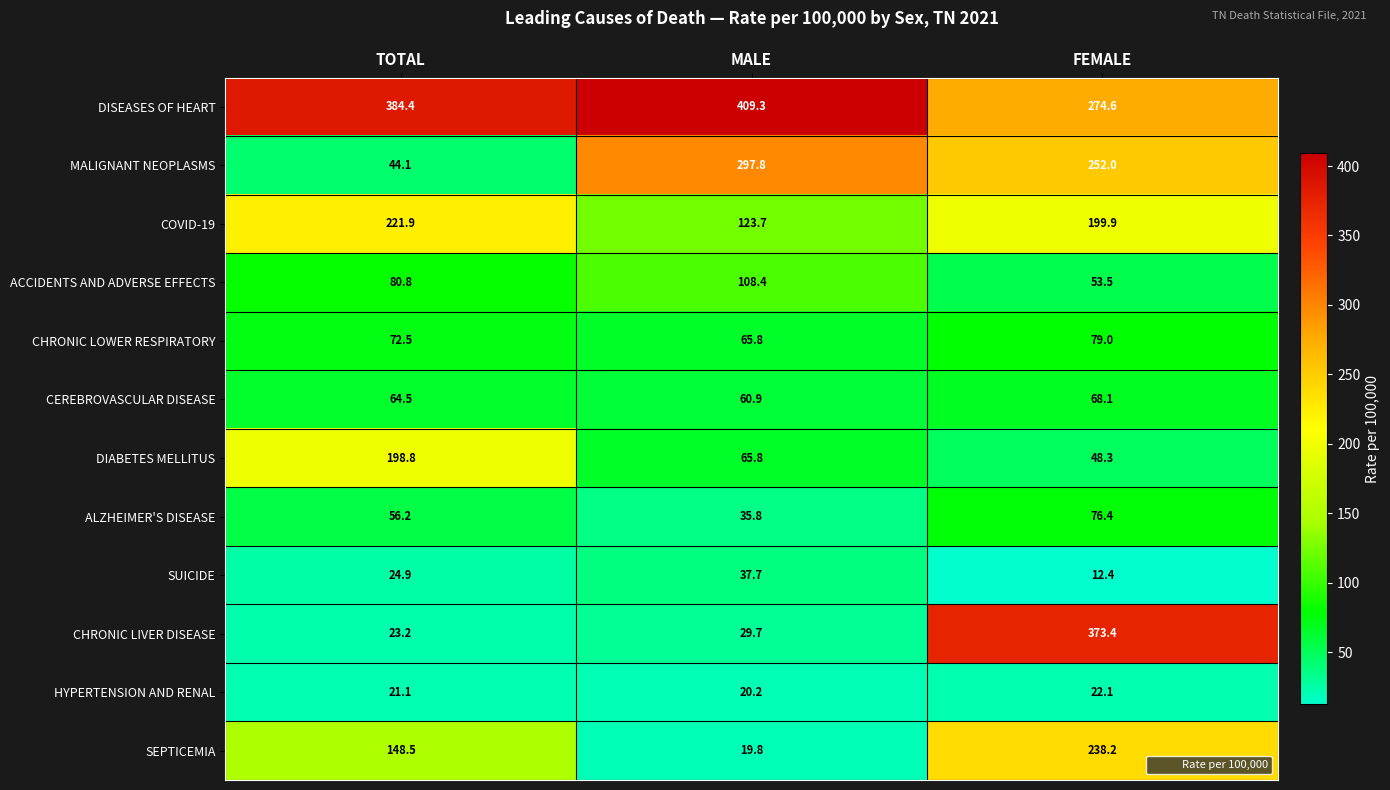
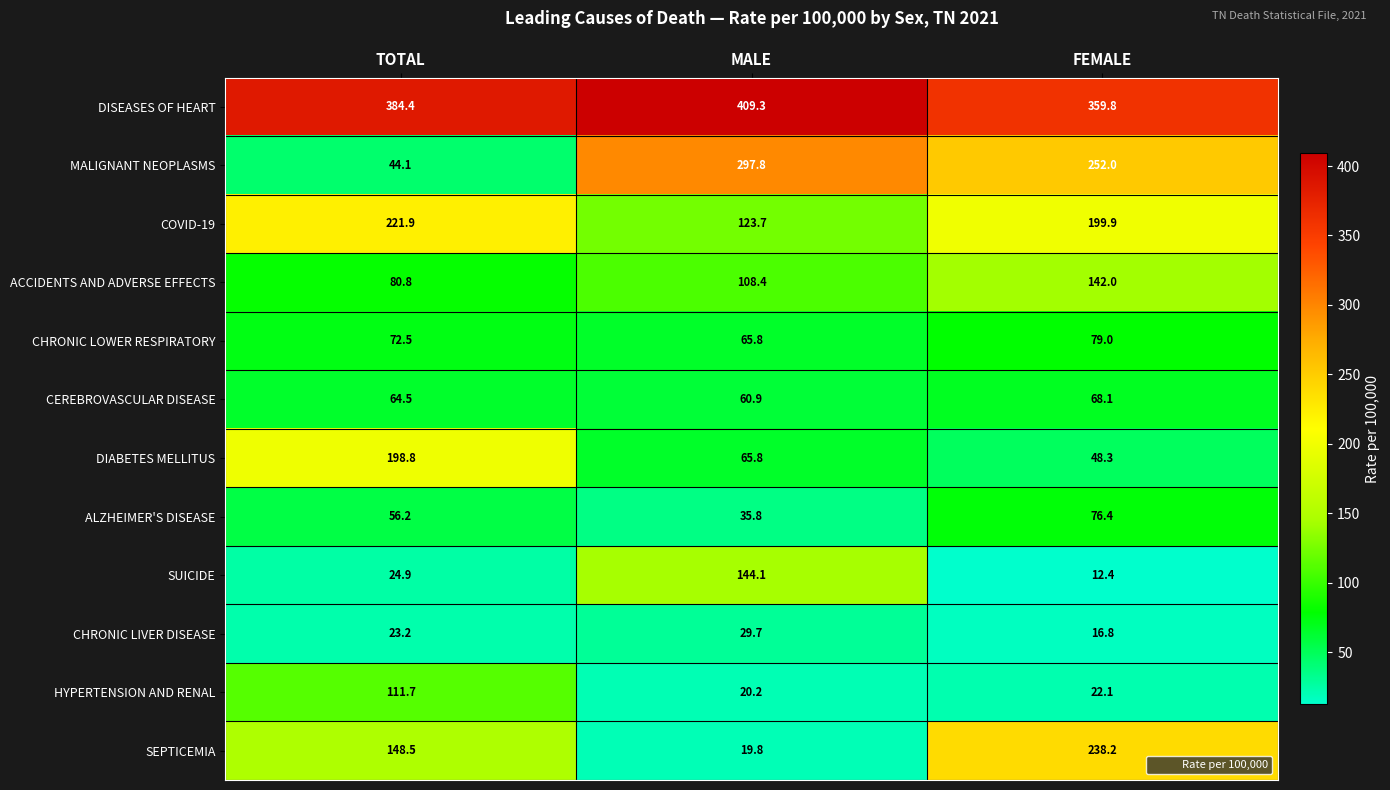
DISEASES OF HEART, FEMALE: 274.6 -> 359.8
ACCIDENTS AND ADVERSE EFFECTS, FEMALE: 53.5 -> 142.0
SUICIDE, MALE: 37.7 -> 144.1
CHRONIC LIVER DISEASE, FEMALE: 373.4 -> 16.8
HYPERTENSION AND RENAL, TOTAL: 21.1 -> 111.7
